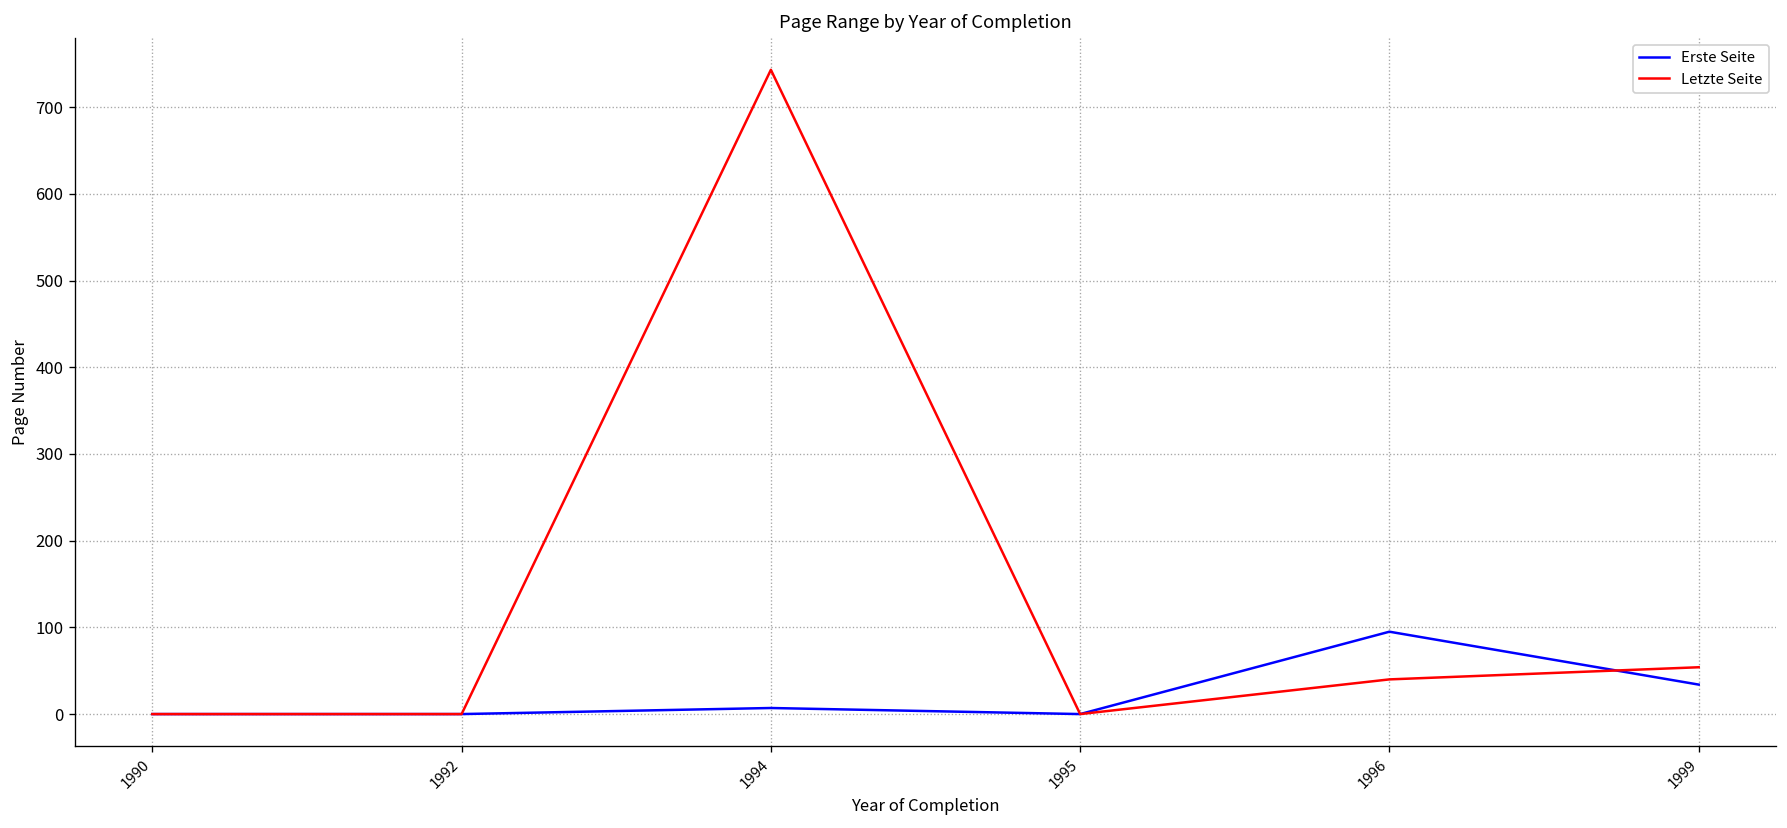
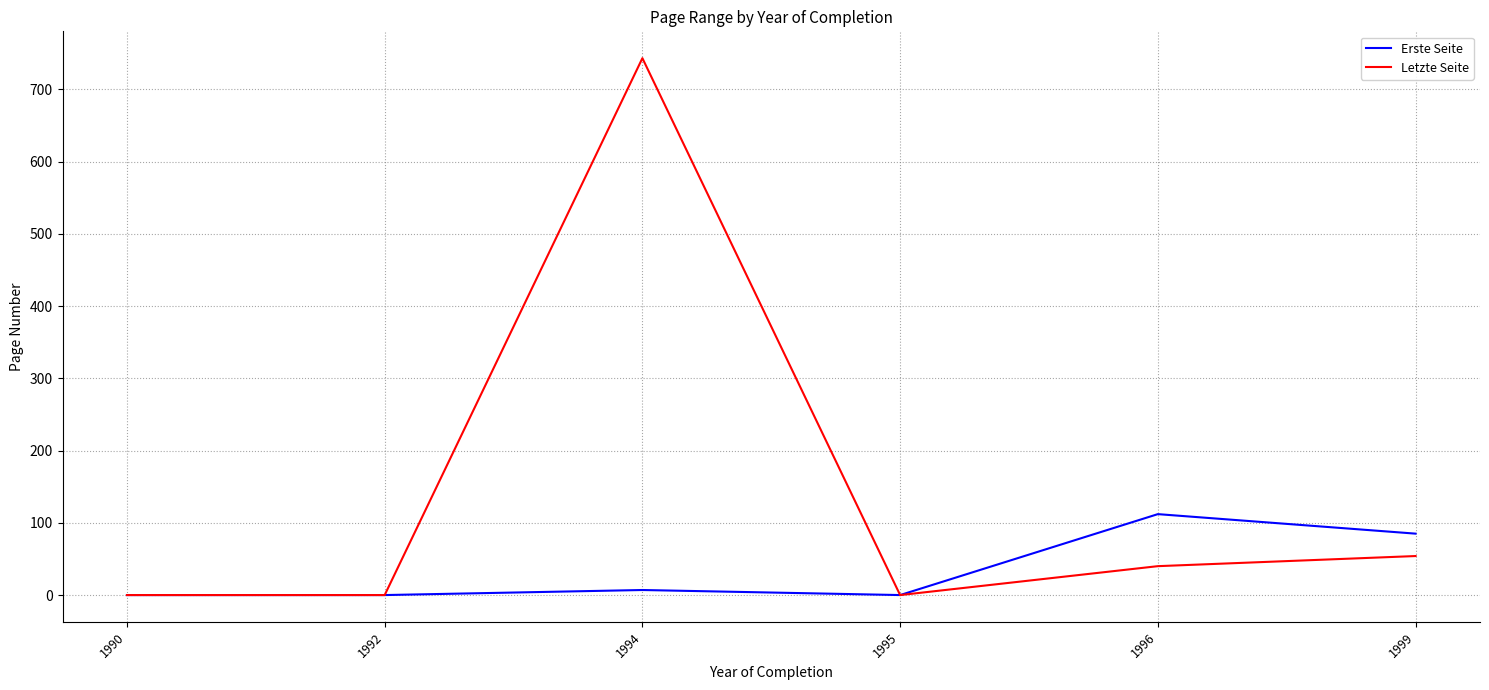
Erste Seite, 1996: 100 -> 110
Erste Seite, 1999: 30 -> 90
